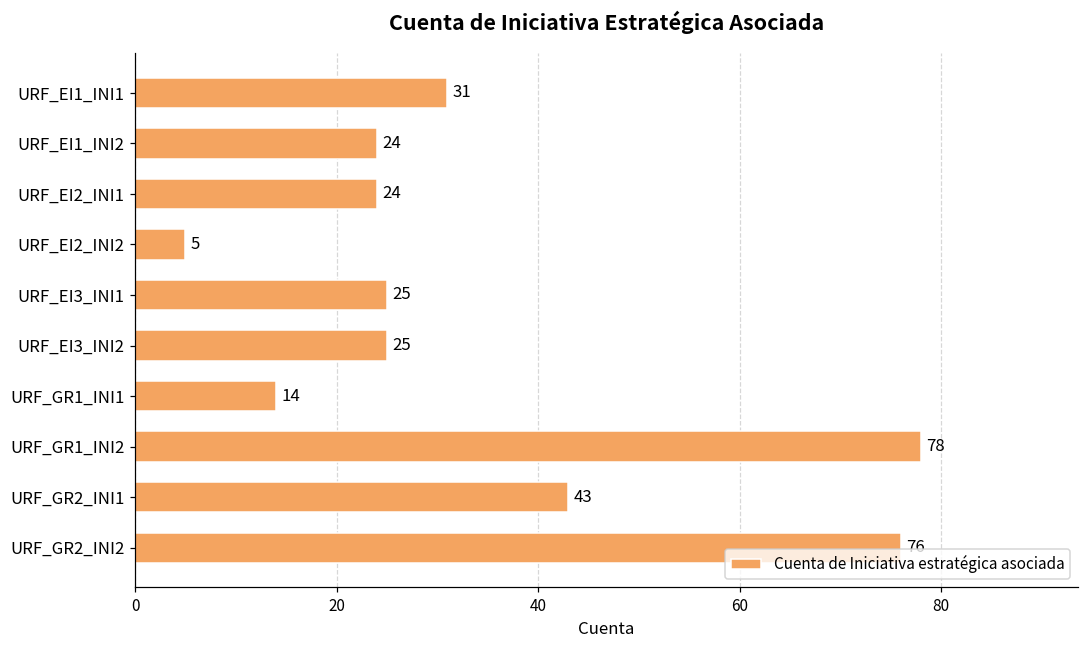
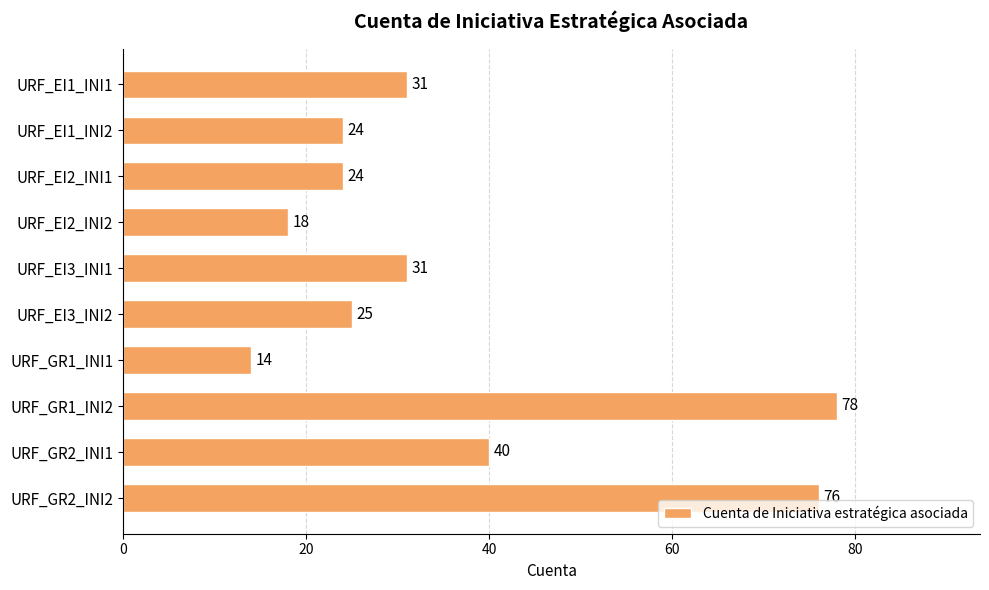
URF_EI2_INI2: 5 -> 18
URF_EI3_INI1: 25 -> 31
URF_GR2_INI1: 43 -> 40
